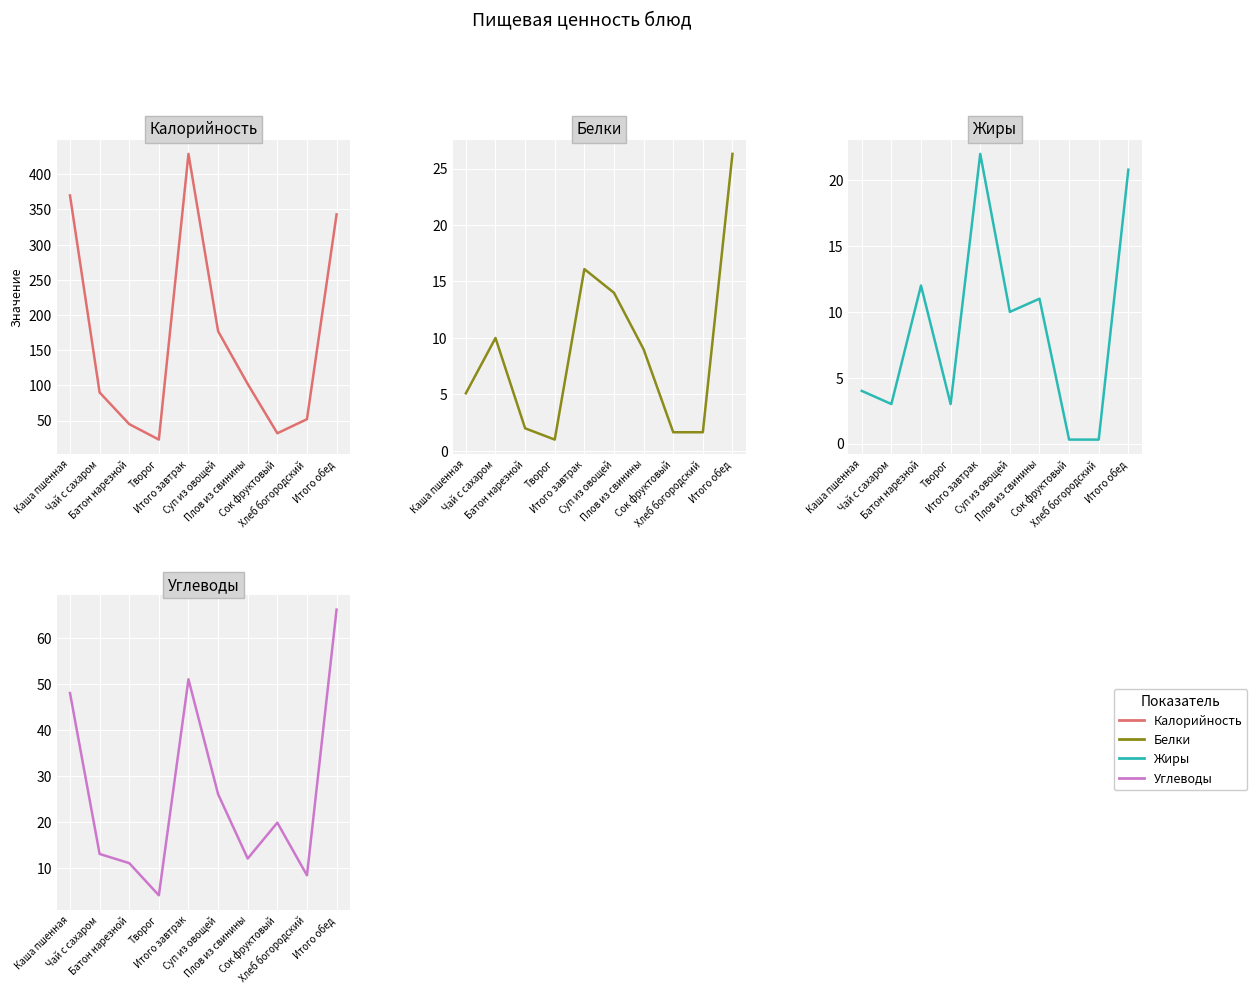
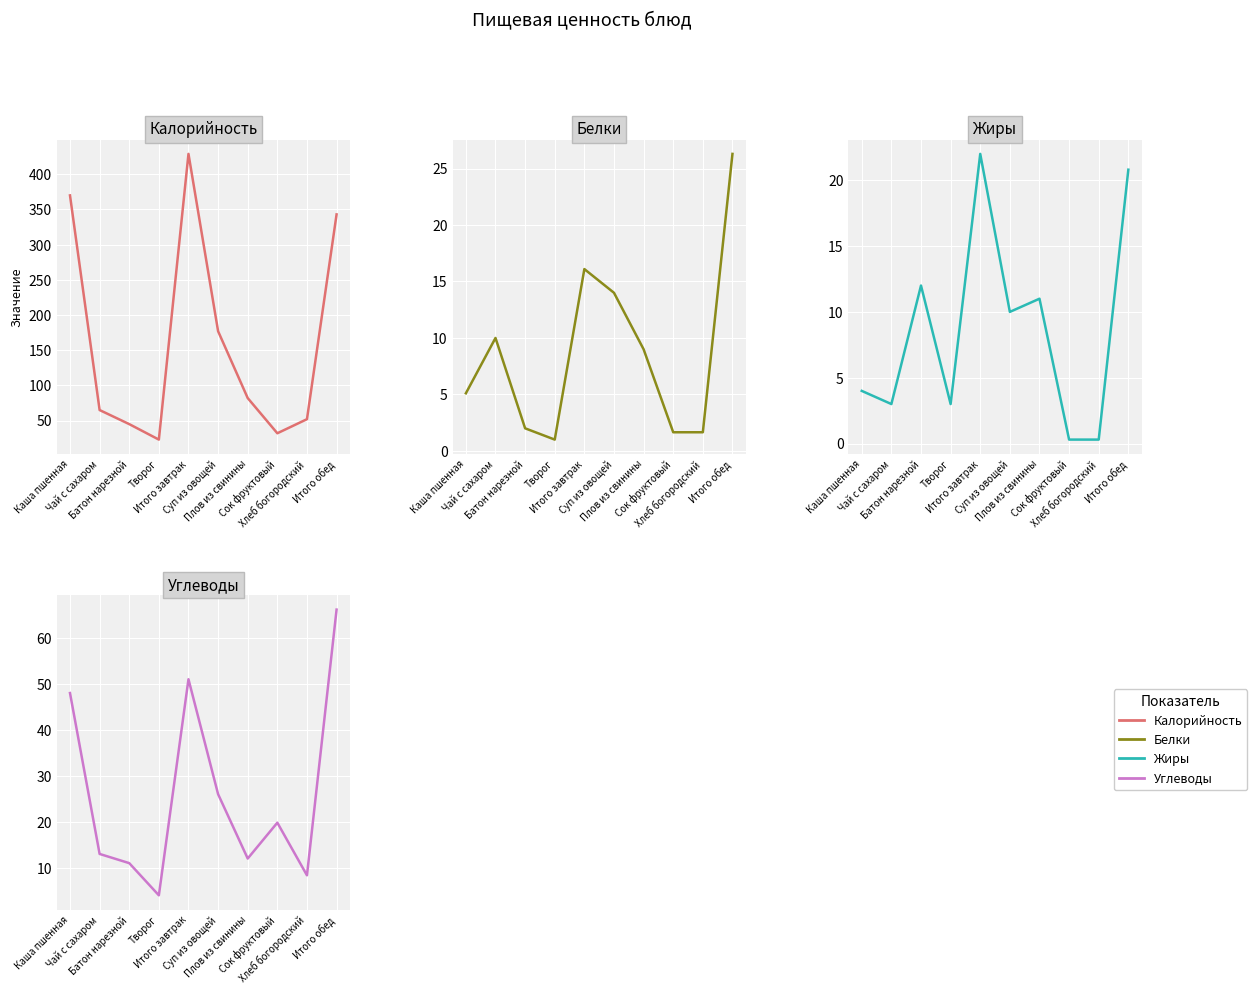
Калорийность, Чай с сахаром: 90 -> 70
Калорийность, Плов из свинины: 100 -> 80
